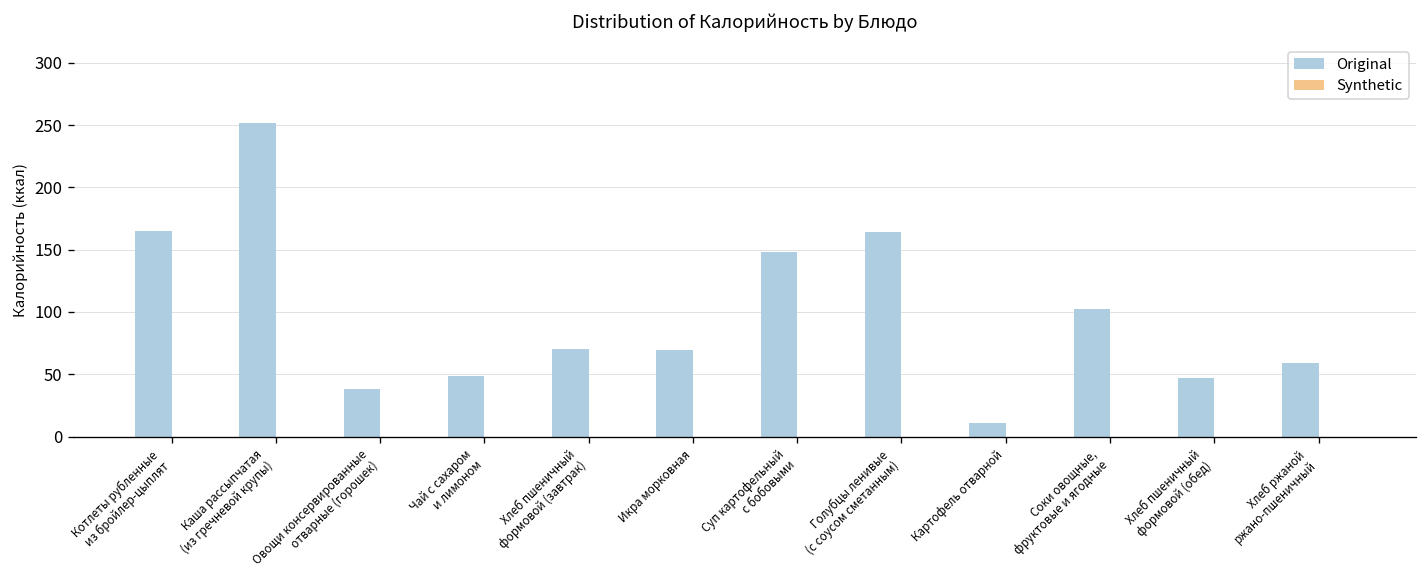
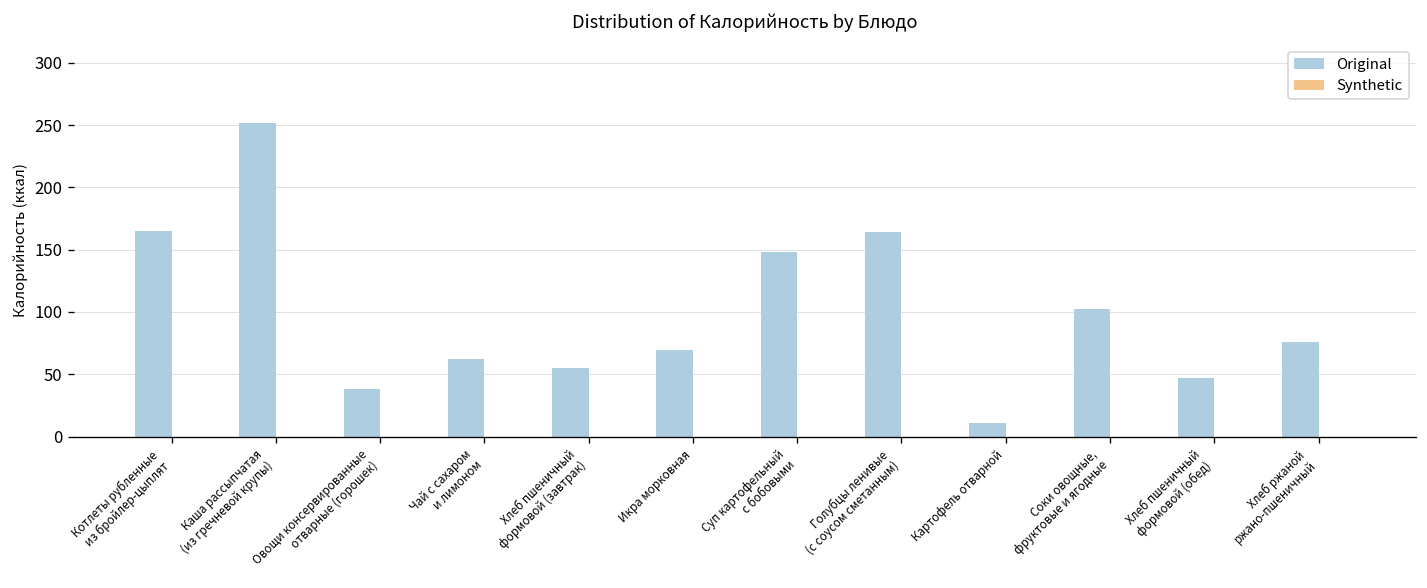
Original, Чай с сахаром и лимоном: 49 -> 62
Original, Хлеб пшеничный формовой (завтрак): 70 -> 55
Original, Хлеб ржаной ржано-пшеничный: 59 -> 76
